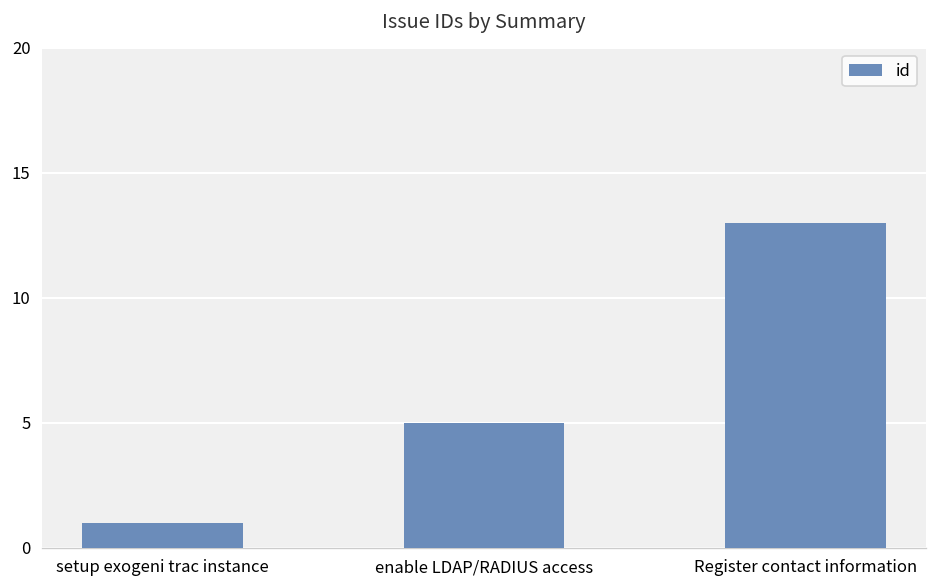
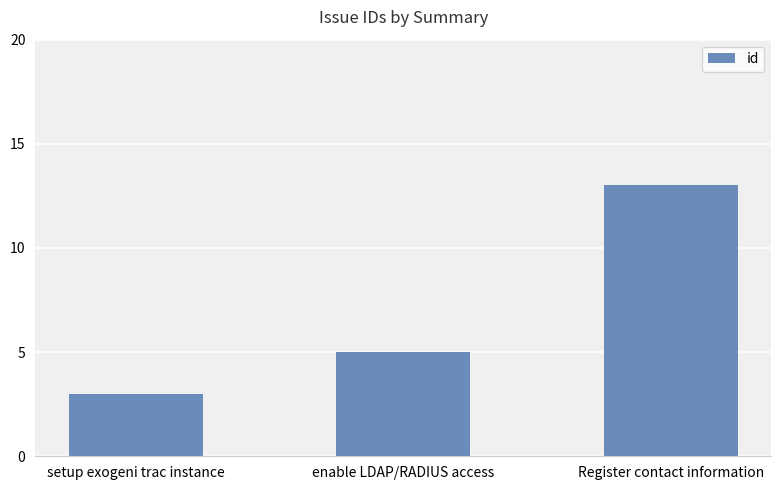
setup exogeni trac instance: 1 -> 3
